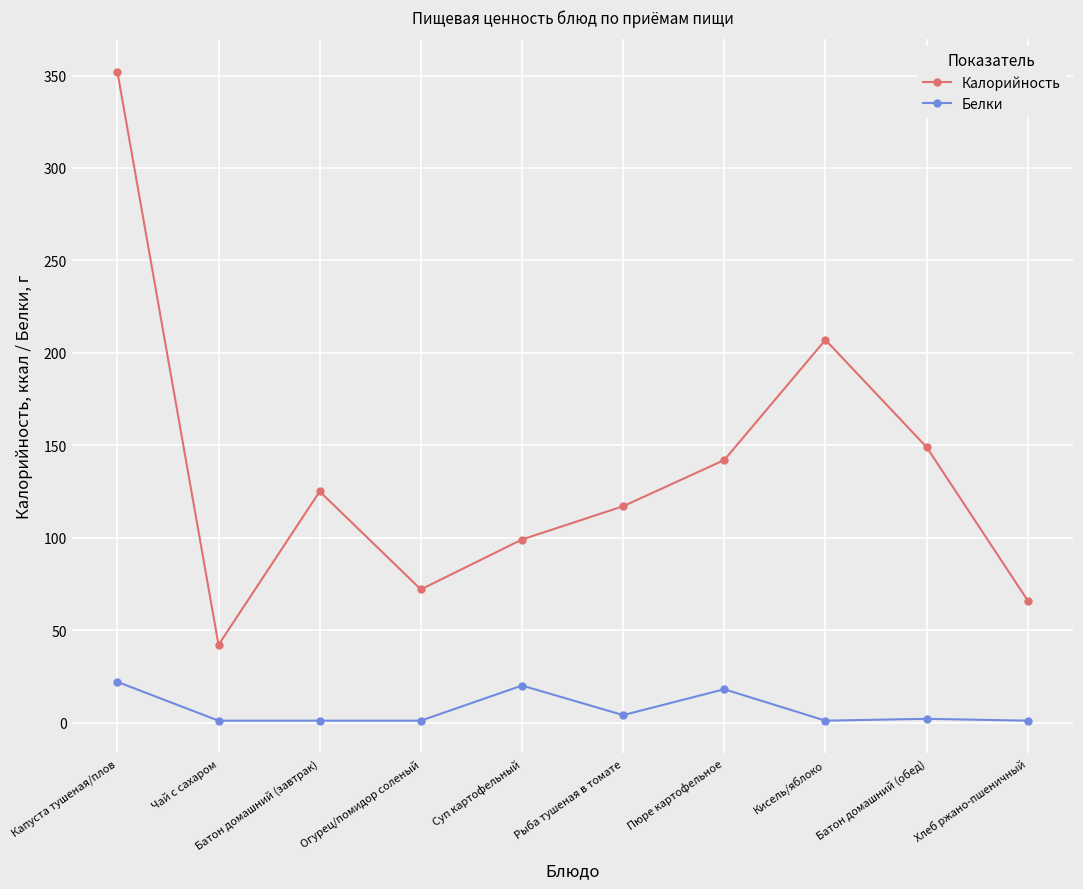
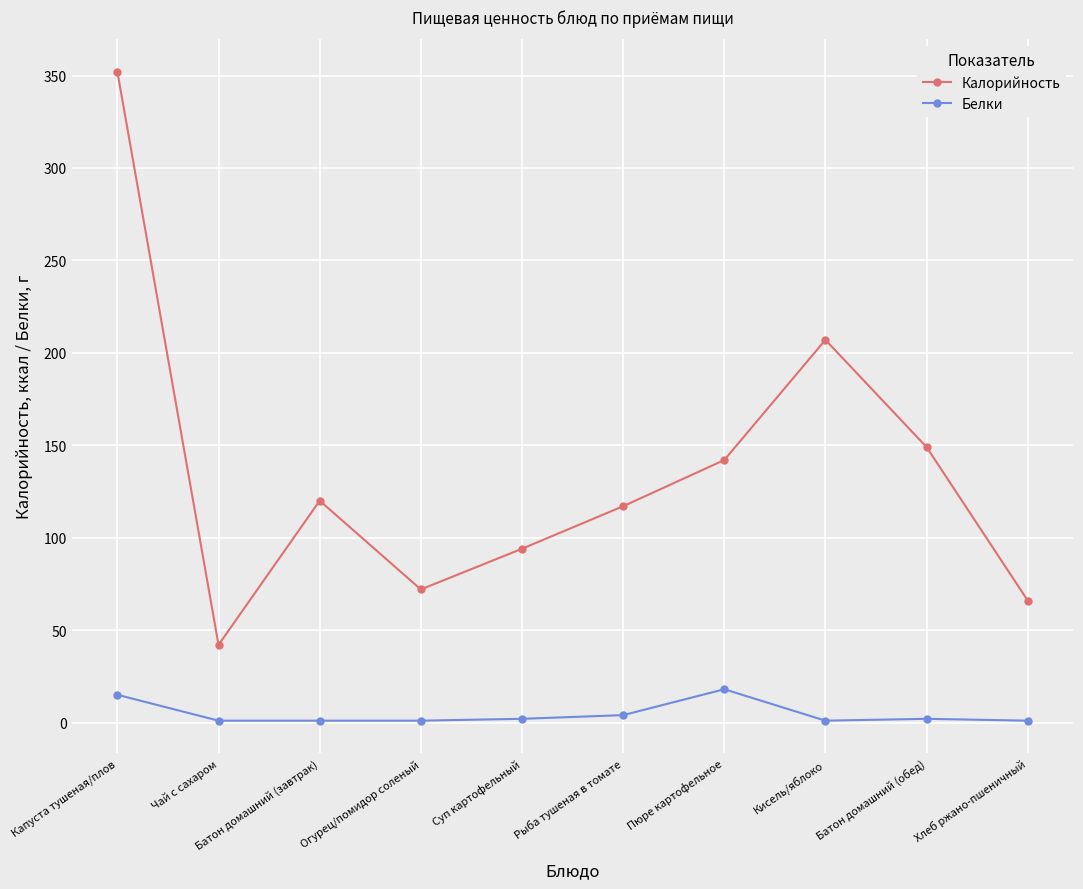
Белки, Капуста тушеная/плов: 22 -> 15
Калорийность, Батон домашний (завтрак): 125 -> 120
Калорийность, Суп картофельный: 99 -> 94
Белки, Суп картофельный: 20 -> 2
